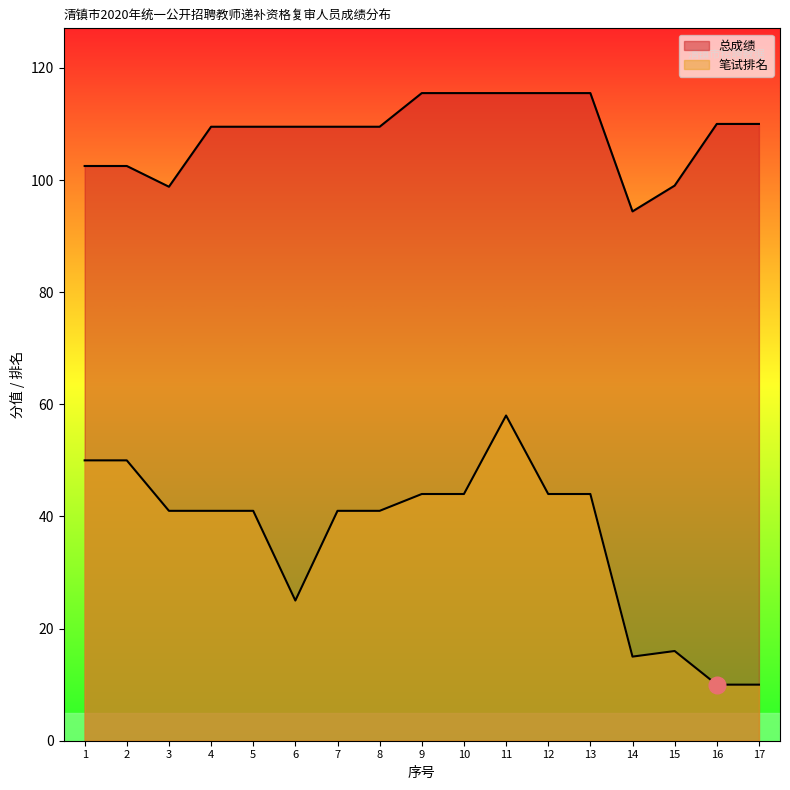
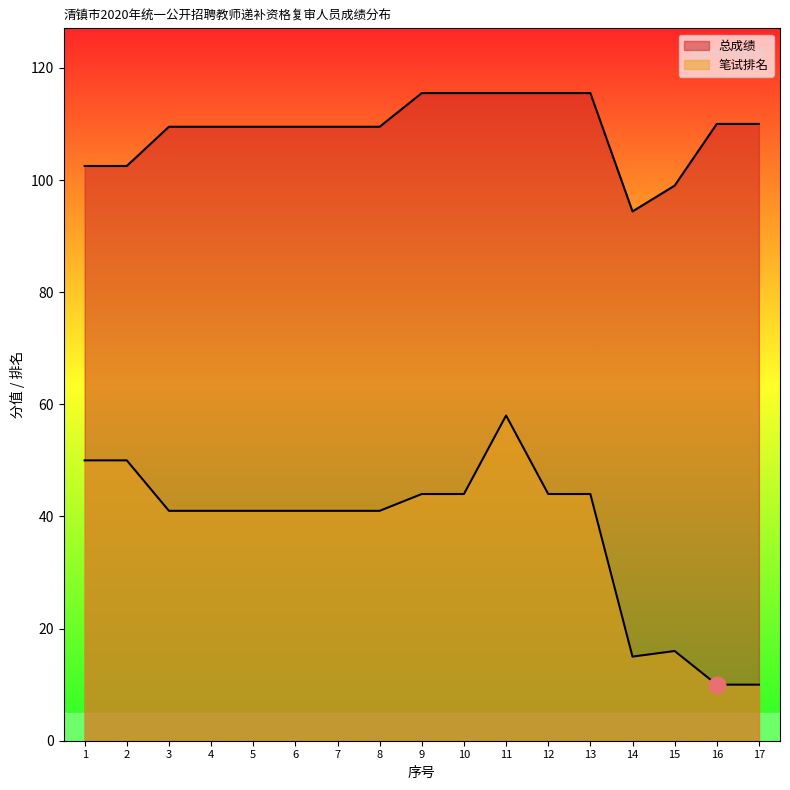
总成绩, 3: 99 -> 110
笔试排名, 6: 25 -> 41
